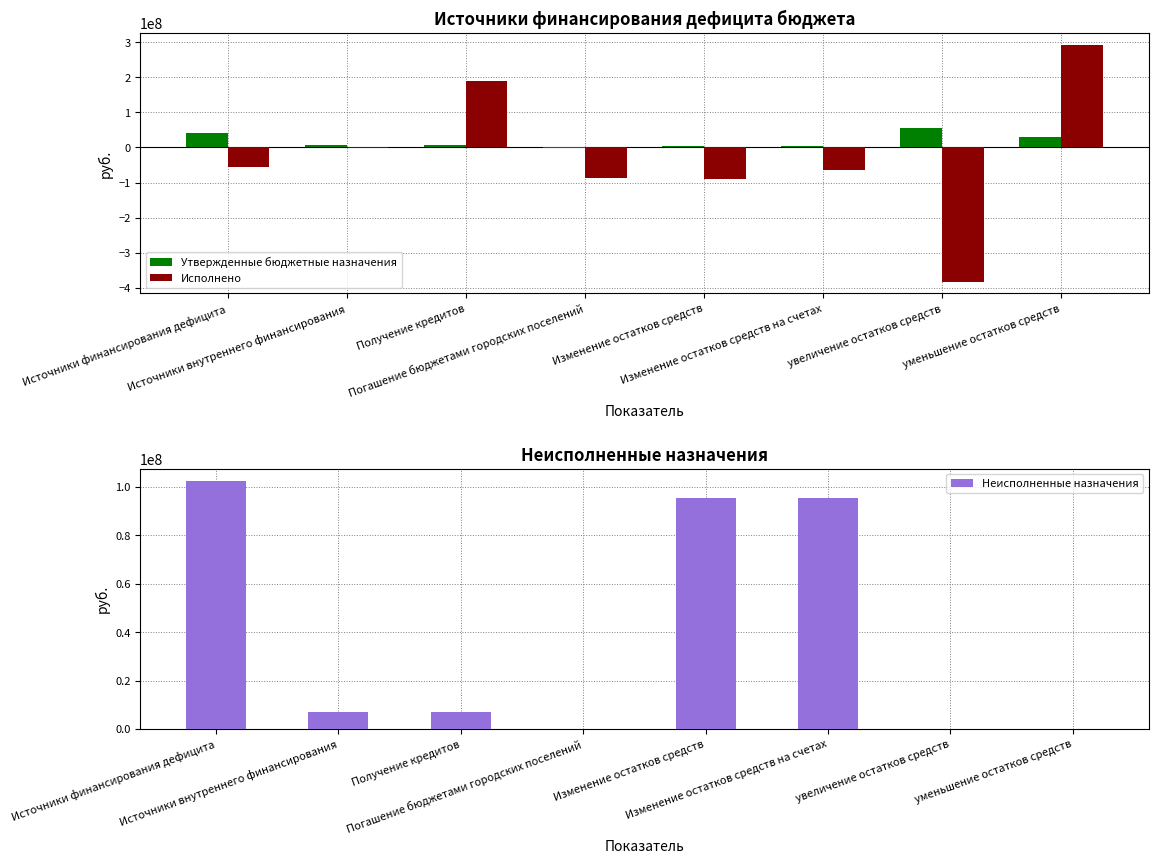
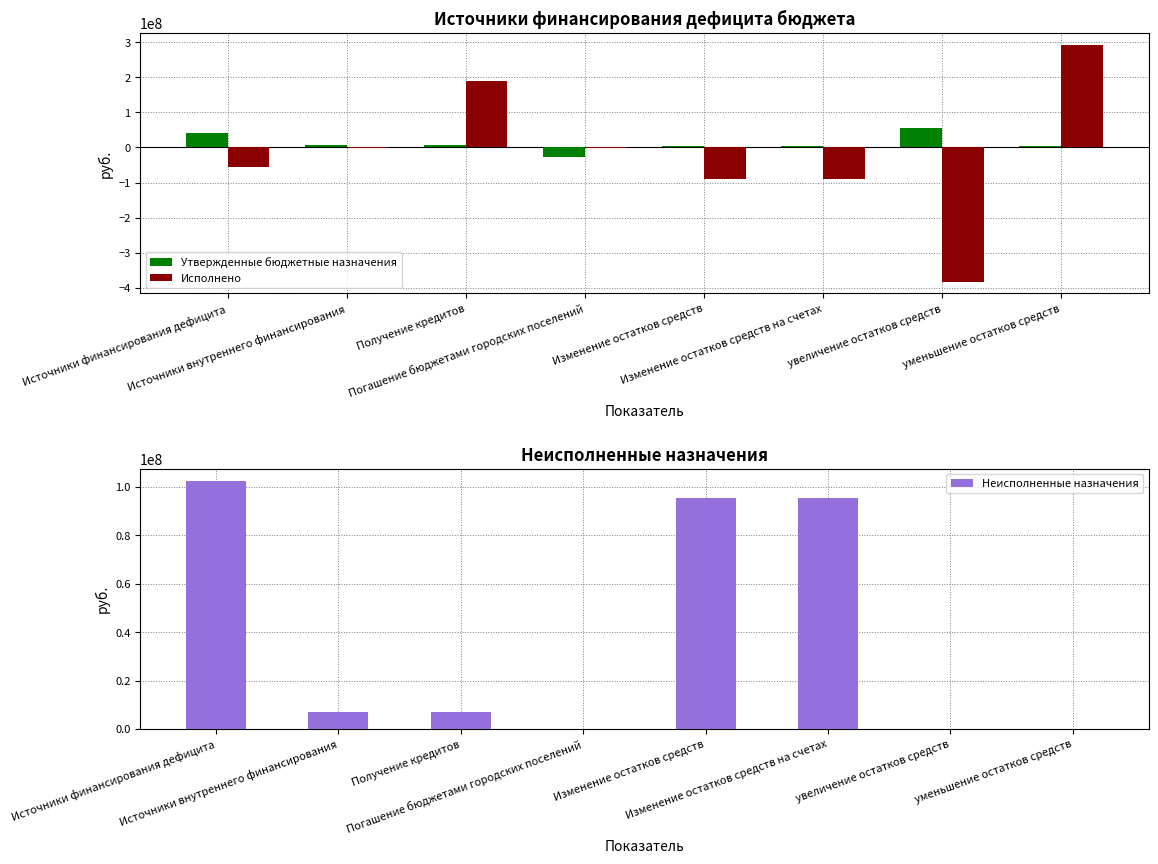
Источники финансирования дефицита бюджета, Утвержденные бюджетные назначения, Погашение бюджетами городских поселений: 0 -> -30000000
Источники финансирования дефицита бюджета, Исполнено, Погашение бюджетами городских поселений: -90000000 -> 0
Источники финансирования дефицита бюджета, Исполнено, Изменение остатков средств на счетах: -70000000 -> -90000000
Источники финансирования дефицита бюджета, Утвержденные бюджетные назначения, уменьшение остатков средств: 30000000 -> 10000000
